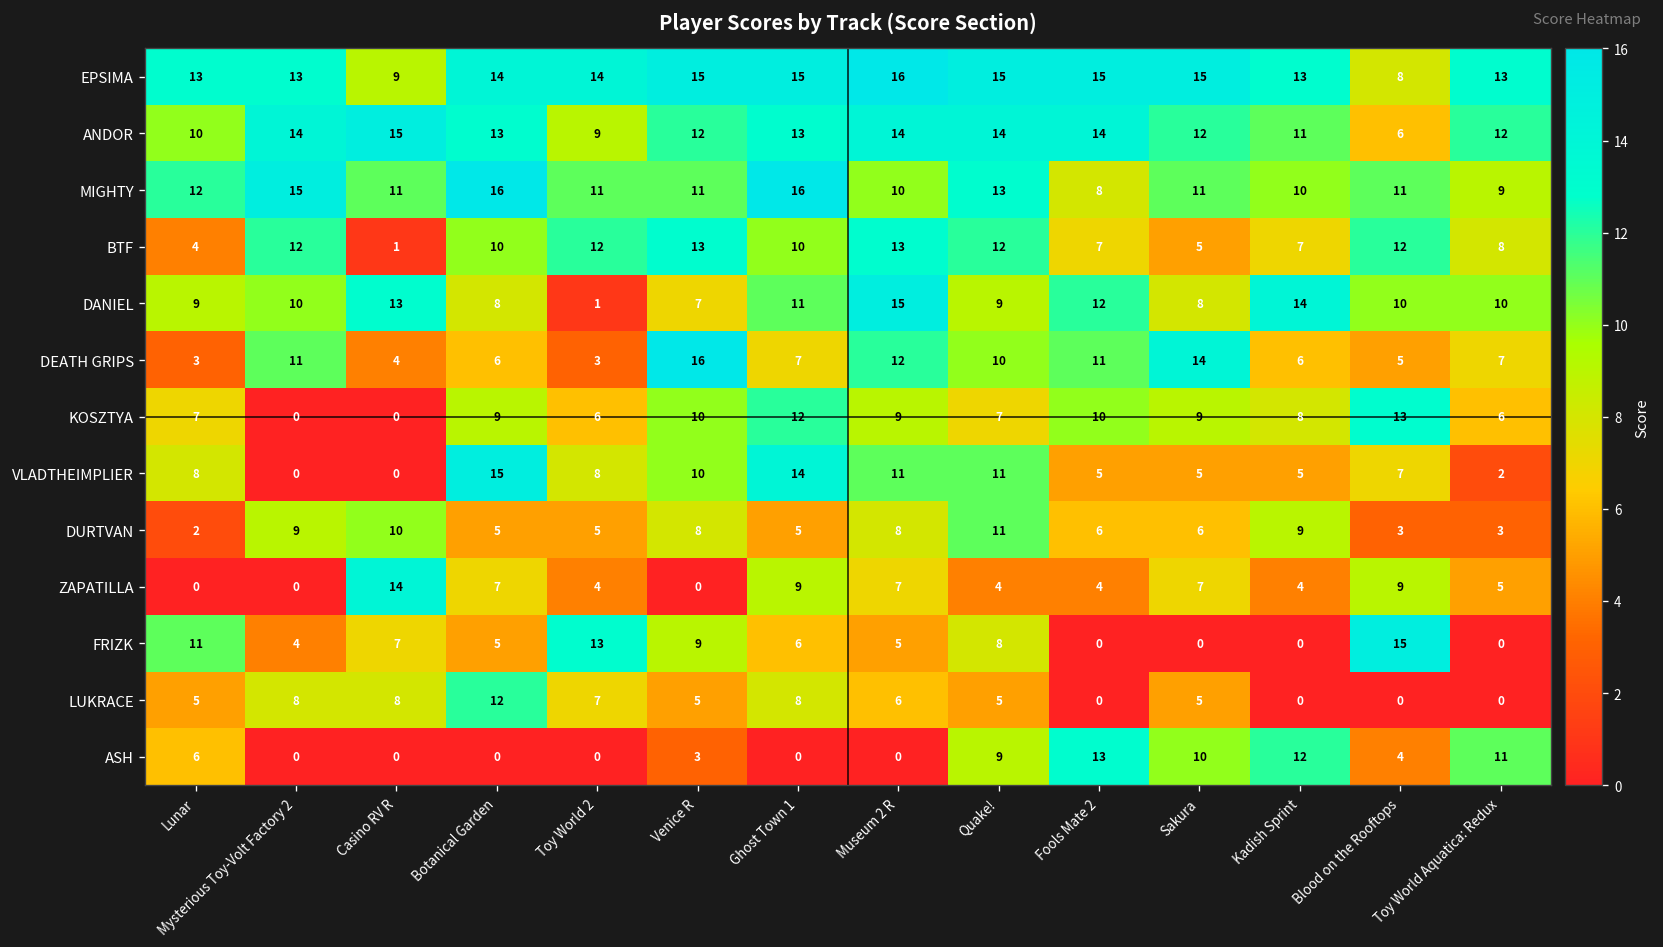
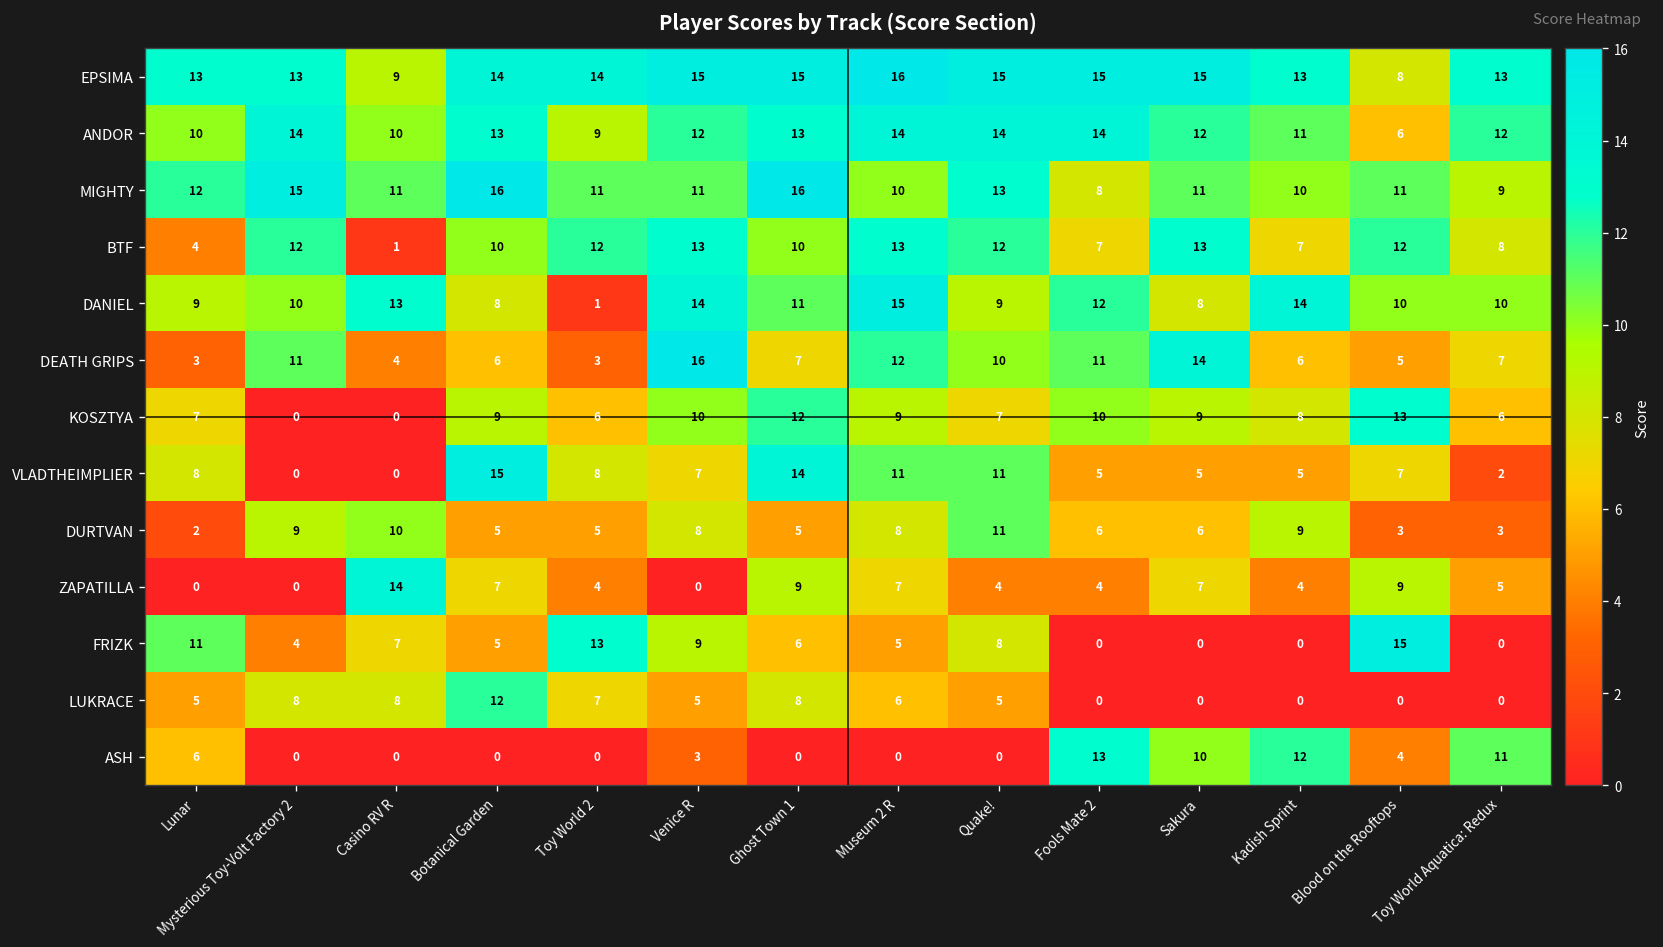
ANDOR, Casino RV R: 15 -> 10
BTF, Sakura: 5 -> 13
DANIEL, Venice R: 7 -> 14
VLADTHEIMPLIER, Venice R: 10 -> 7
LUKRACE, Sakura: 5 -> 0
ASH, Quake!: 9 -> 0
